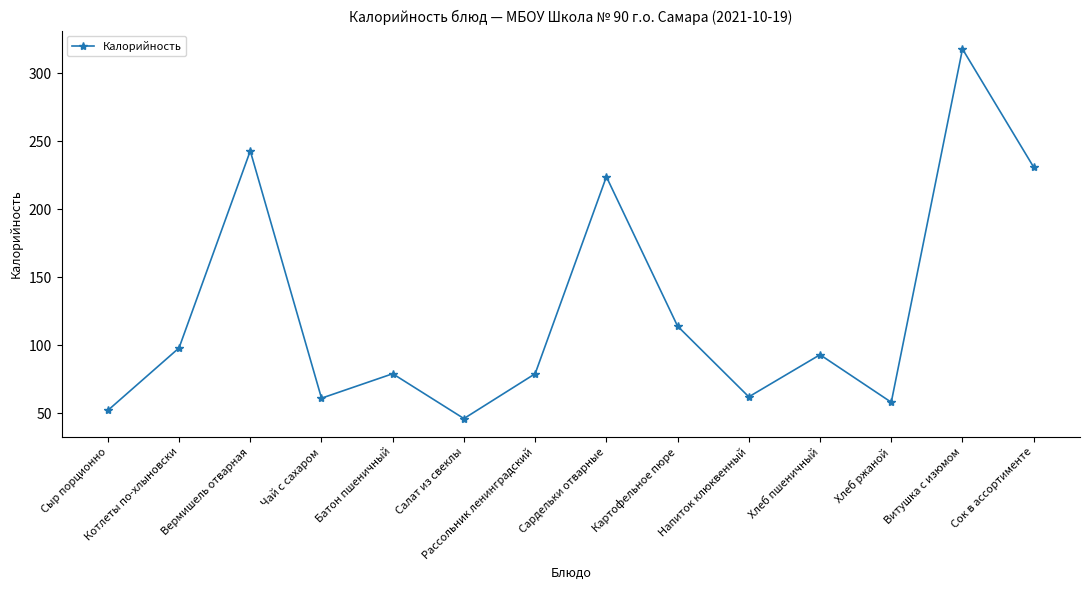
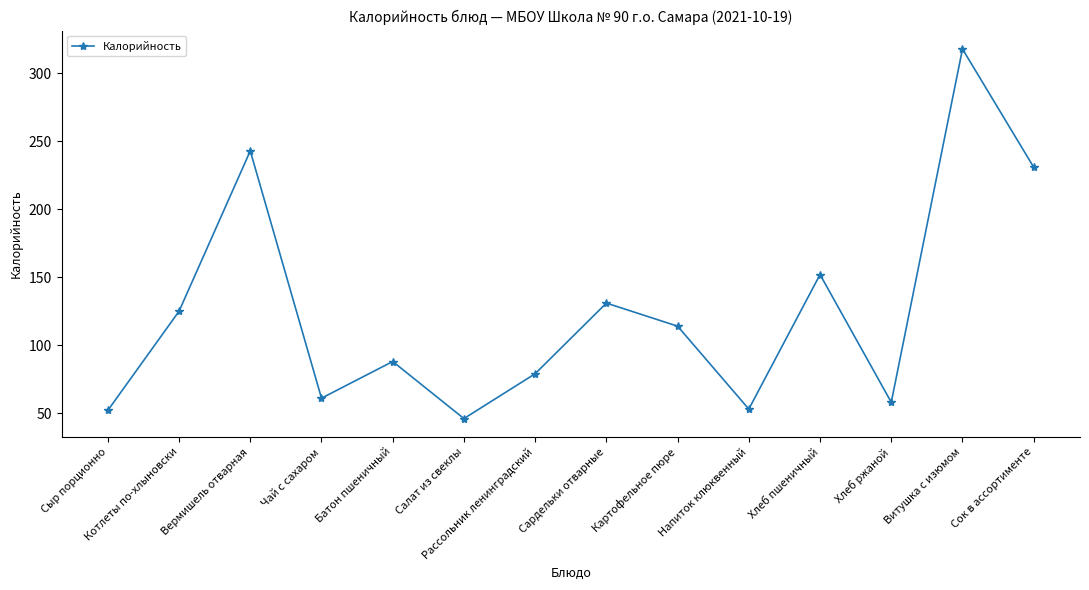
Котлеты по-хлыновски: 98 -> 125
Батон пшеничный: 79 -> 88
Сардельки отварные: 224 -> 131
Напиток клюквенный: 62 -> 53
Хлеб пшеничный: 93 -> 152
